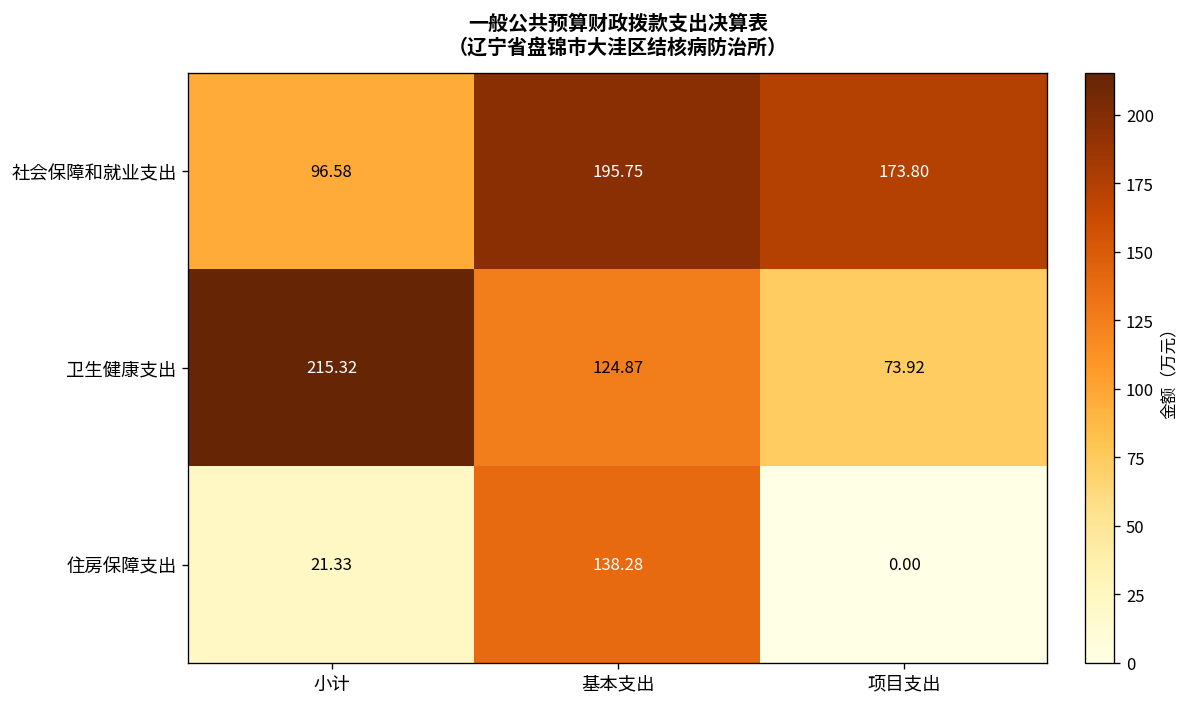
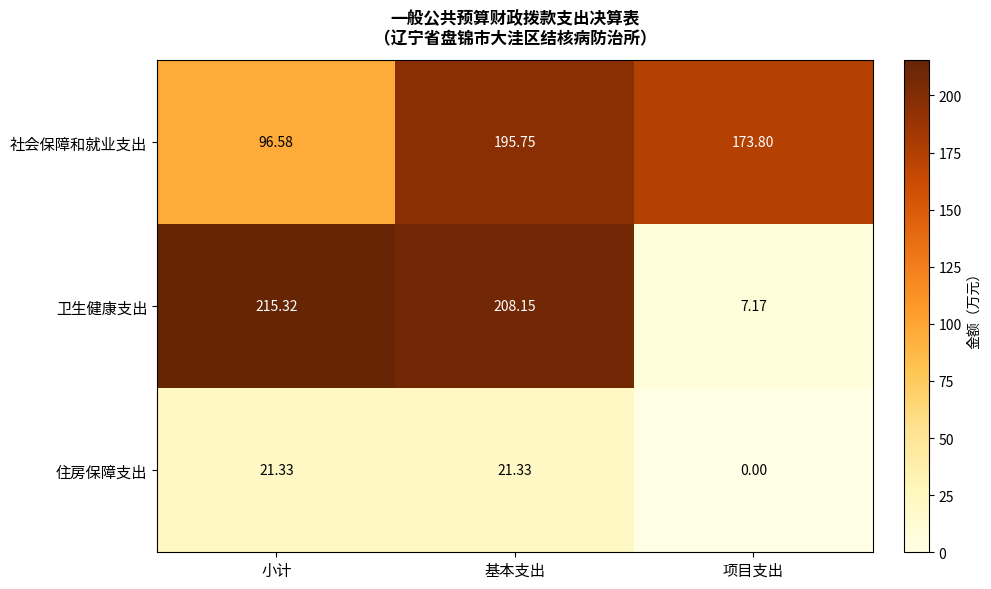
卫生健康支出, 基本支出: 124.87 -> 208.15
卫生健康支出, 项目支出: 73.92 -> 7.17
住房保障支出, 基本支出: 138.28 -> 21.33
